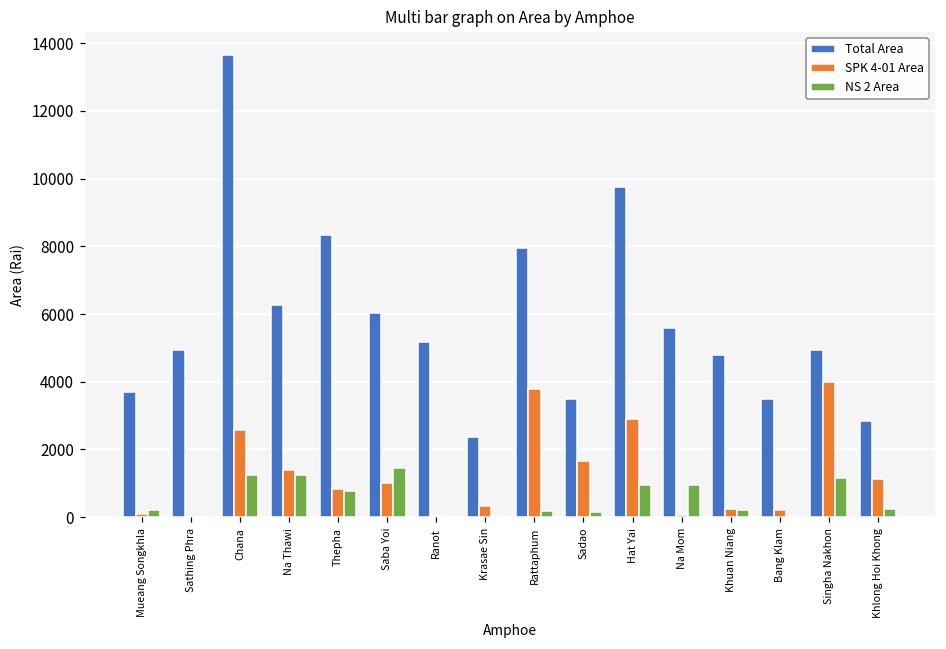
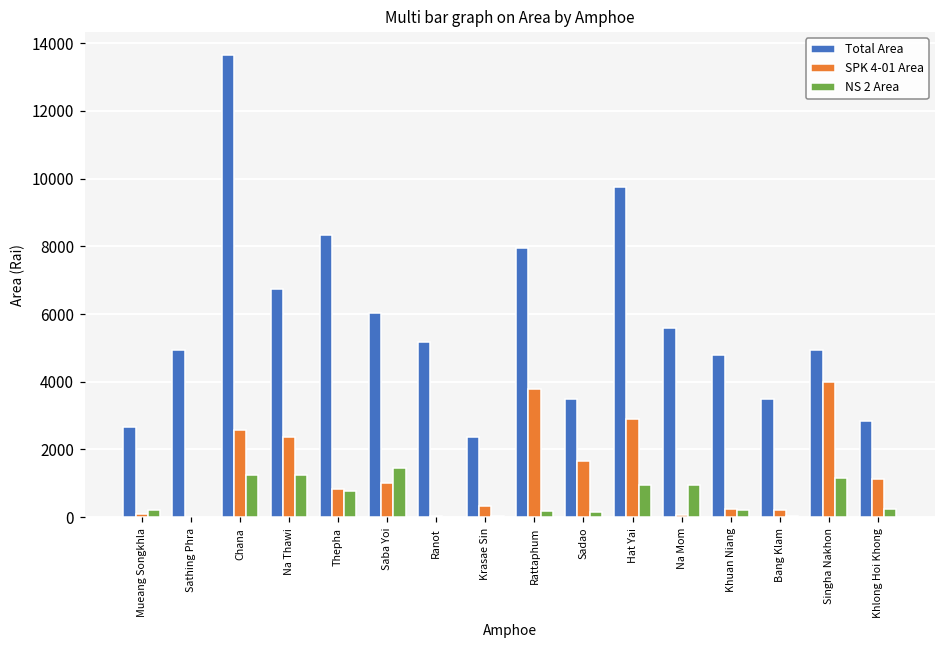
Total Area, Mueang Songkhla: 3700 -> 2700
Total Area, Na Thawi: 6300 -> 6700
SPK 4-01 Area, Na Thawi: 1400 -> 2400
